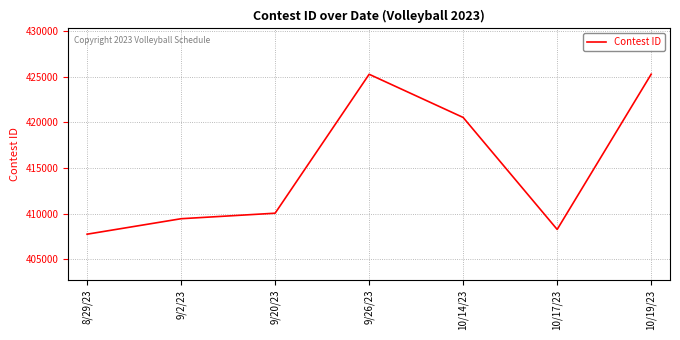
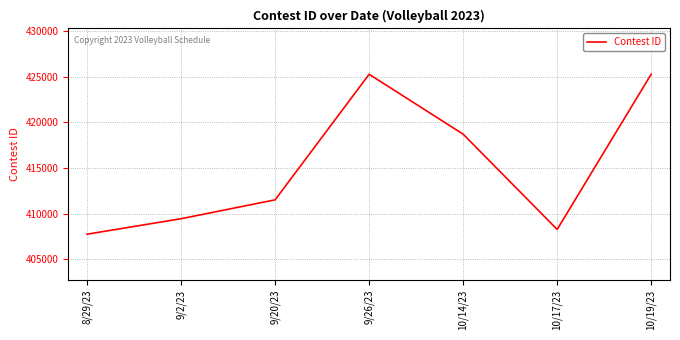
9/20/23: 410000 -> 412000
10/14/23: 421000 -> 419000
